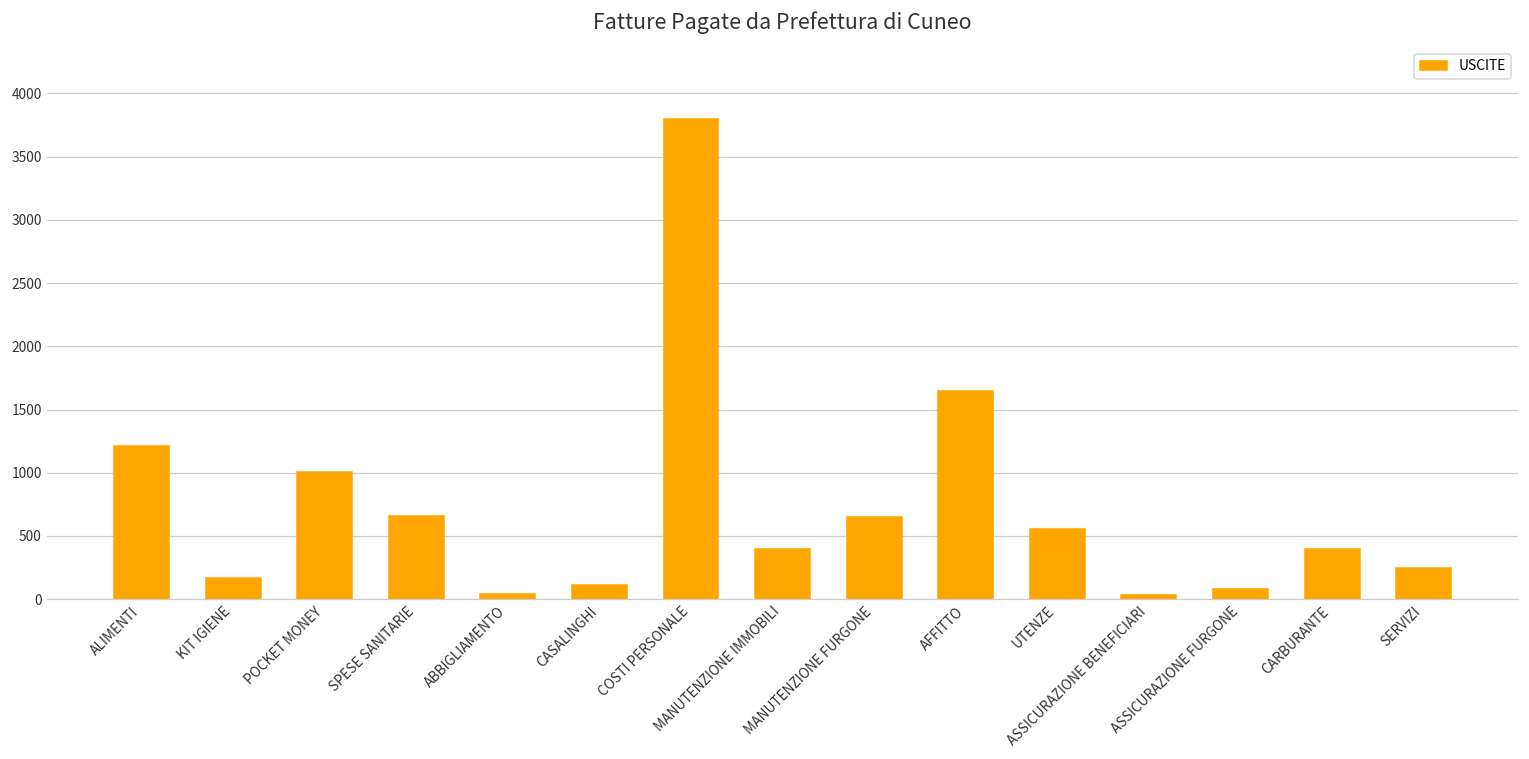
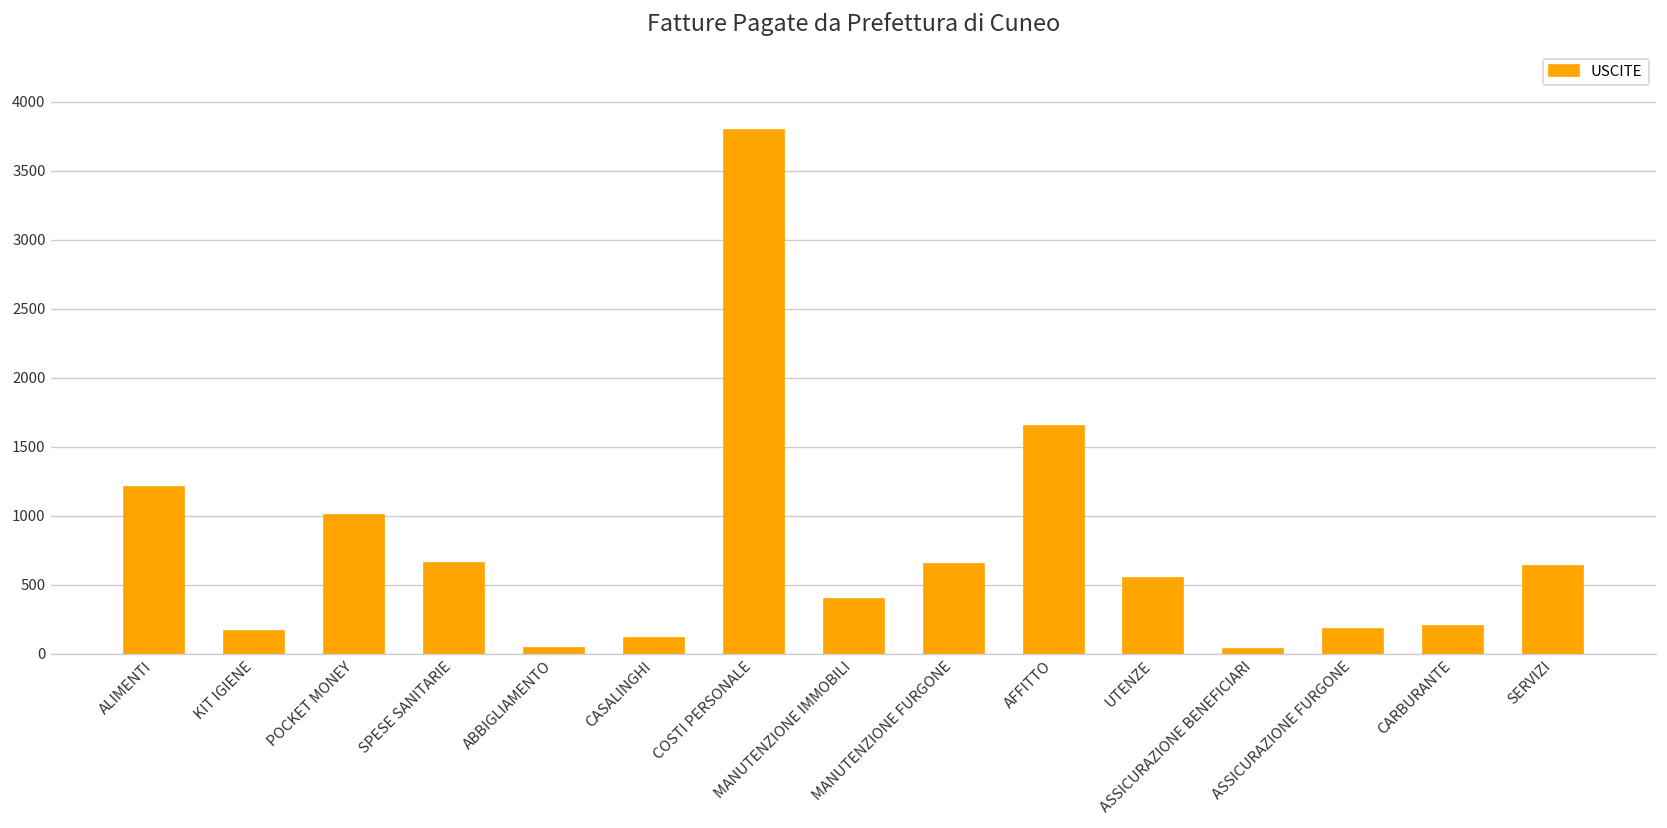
ASSICURAZIONE FURGONE: 80 -> 180
CARBURANTE: 390 -> 200
SERVIZI: 250 -> 630
